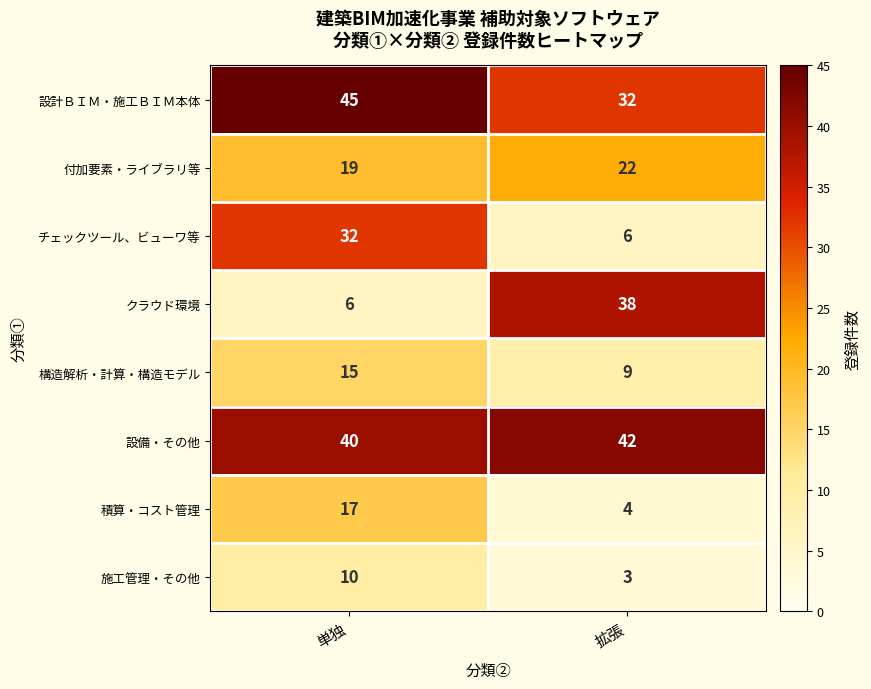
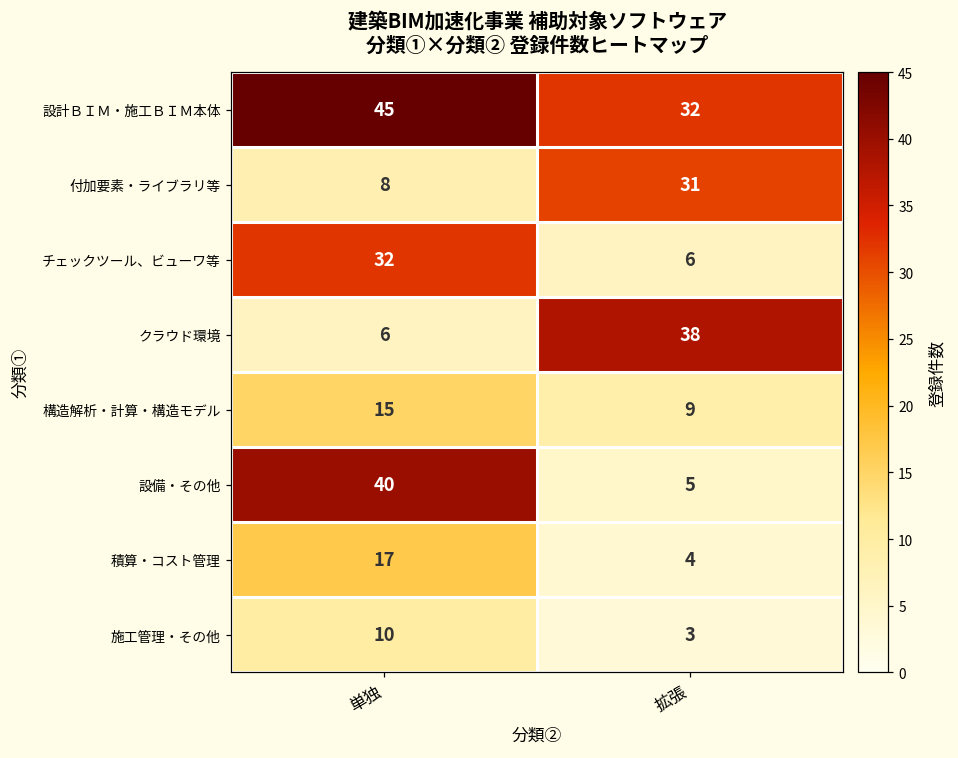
付加要素・ライブラリ等, 単独: 19 -> 8
付加要素・ライブラリ等, 拡張: 22 -> 31
設備・その他, 拡張: 42 -> 5
